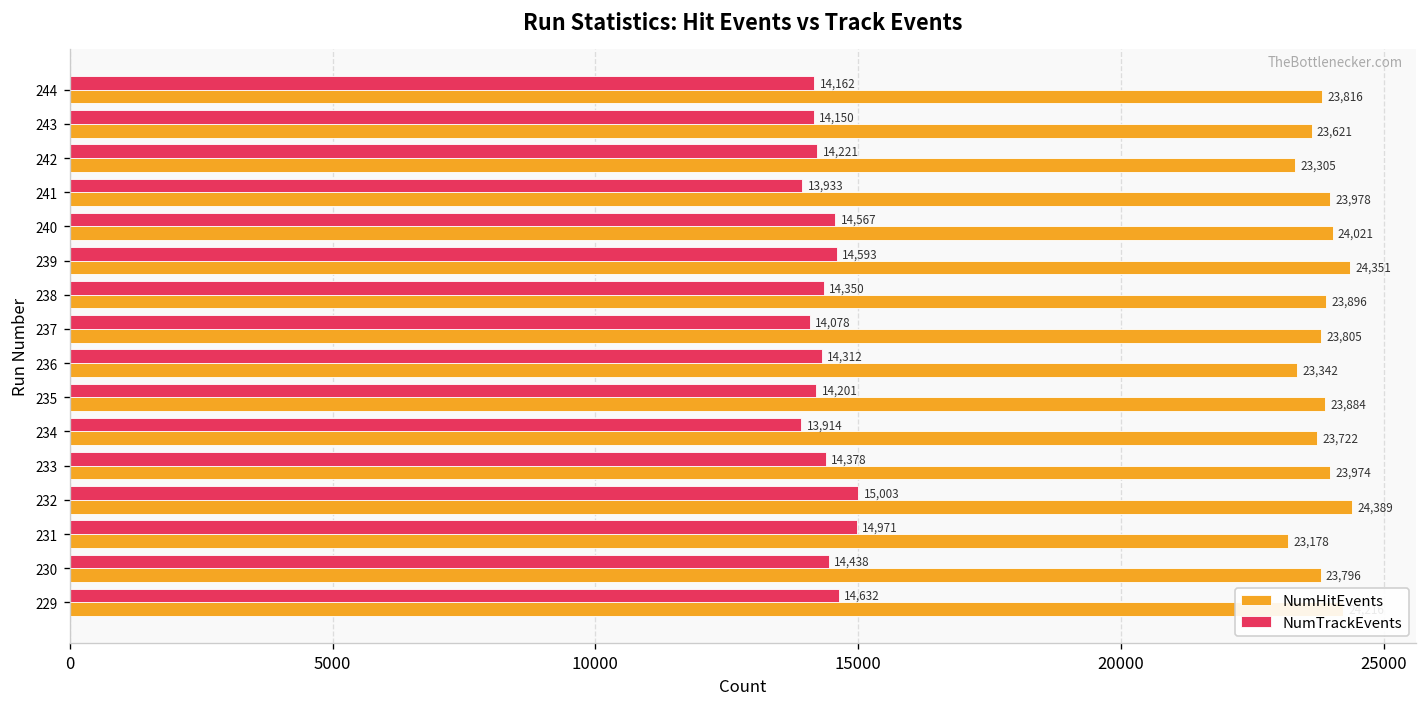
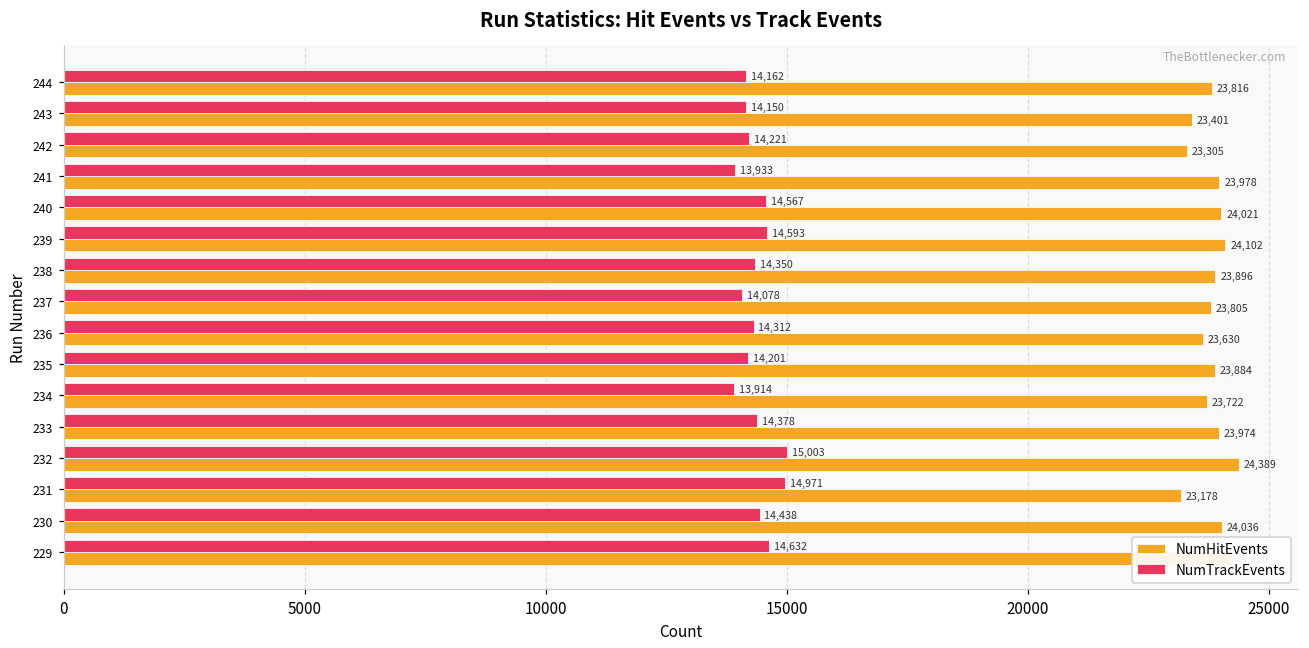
NumHitEvents, 243: 23,621 -> 23,401
NumHitEvents, 239: 24,351 -> 24,102
NumHitEvents, 236: 23,342 -> 23,630
NumHitEvents, 230: 23,796 -> 24,036
